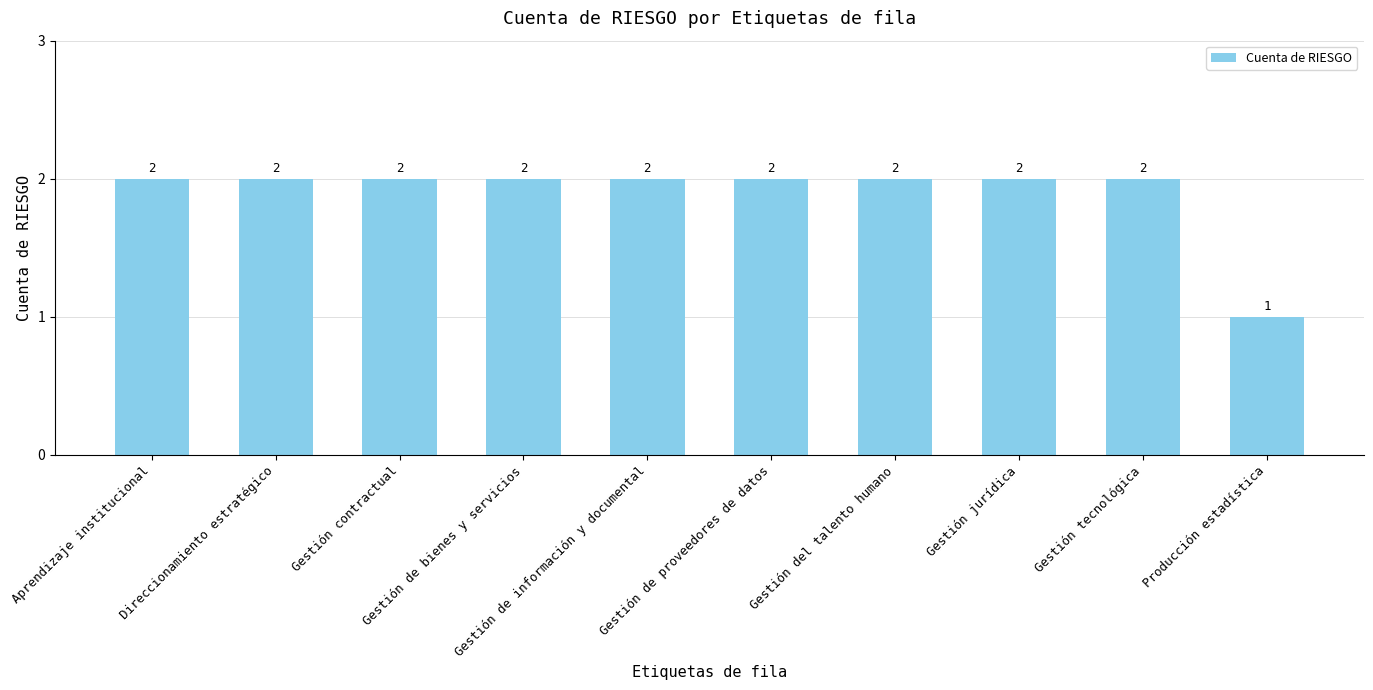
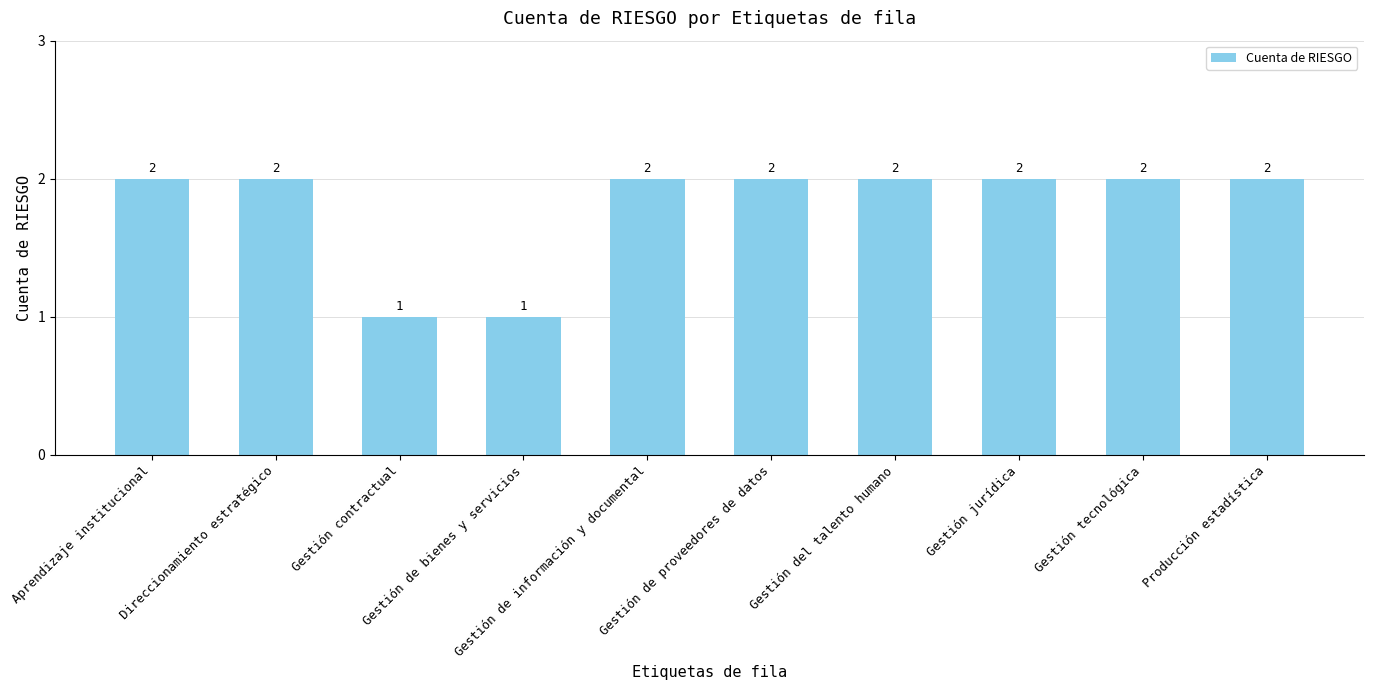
Gestión contractual: 2 -> 1
Gestión de bienes y servicios: 2 -> 1
Producción estadística: 1 -> 2
